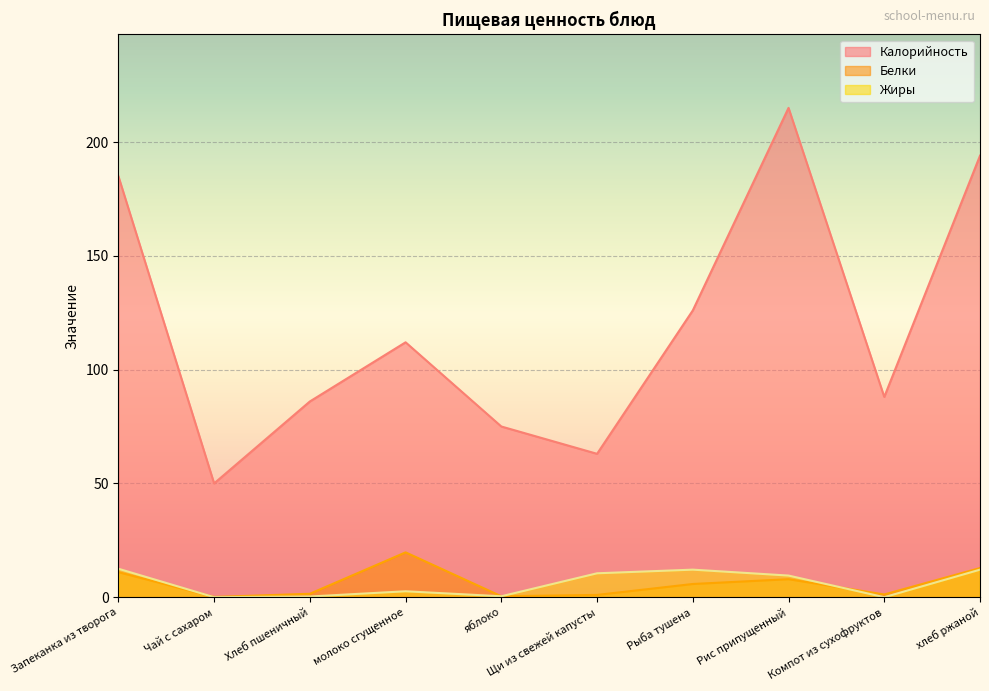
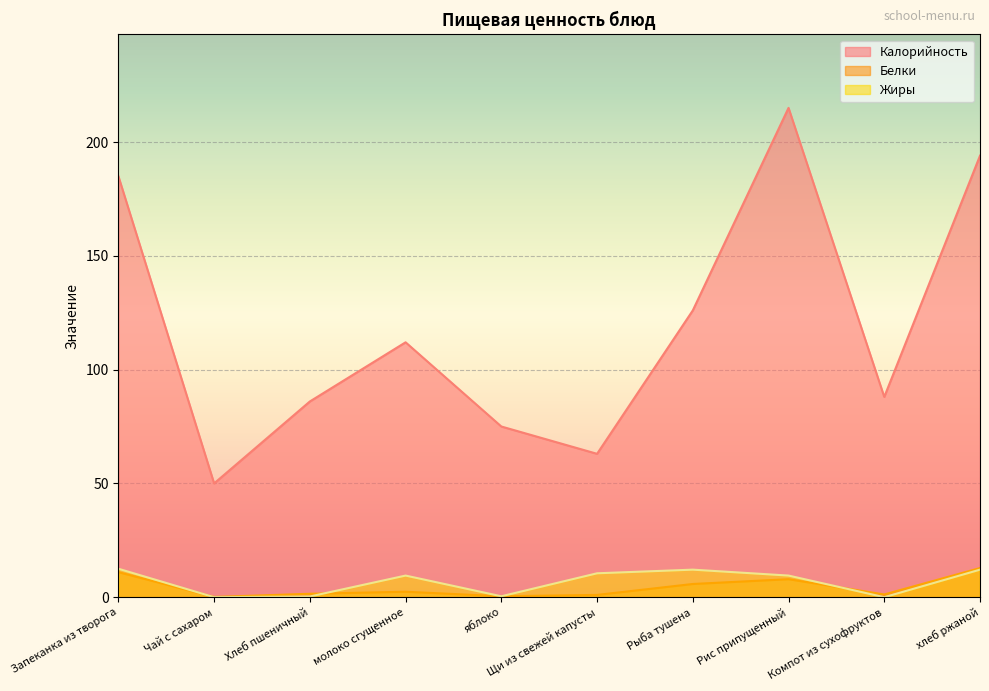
Белки, молоко сгущенное: 20 -> 2
Жиры, молоко сгущенное: 3 -> 10
